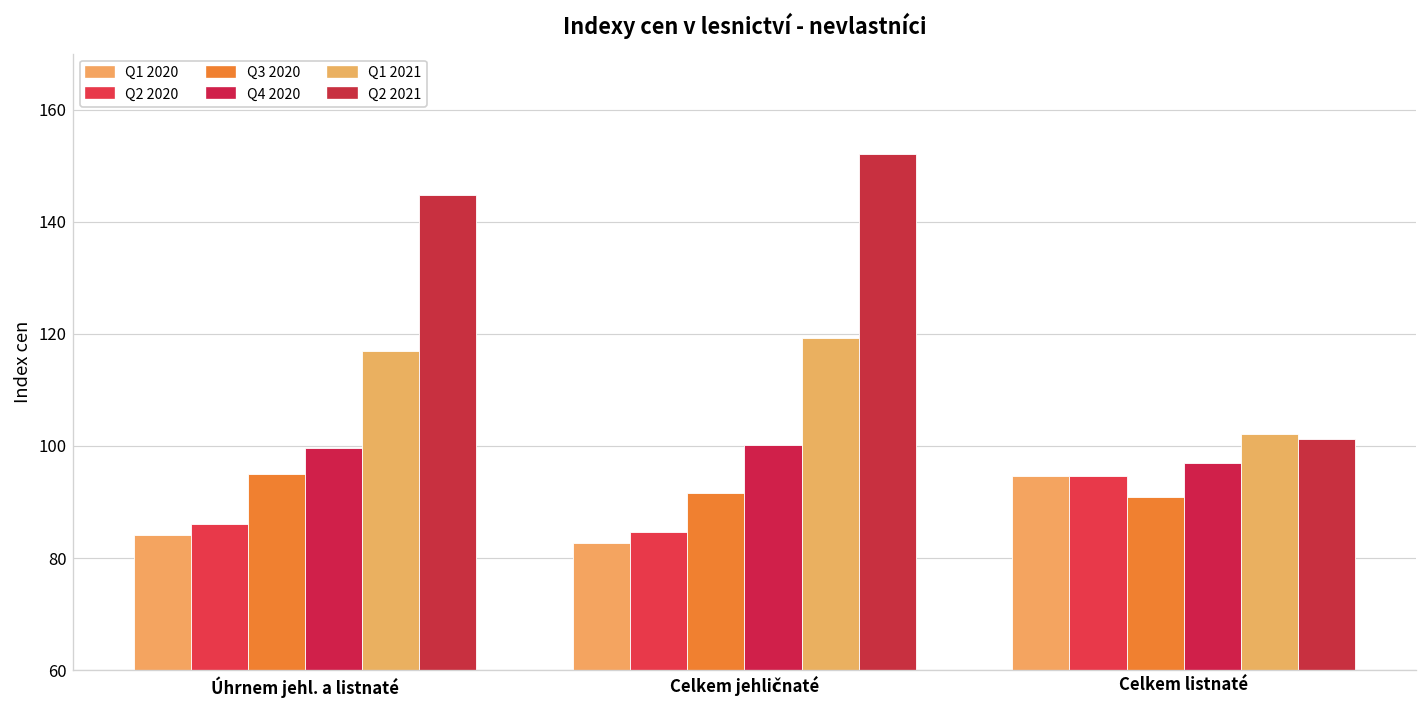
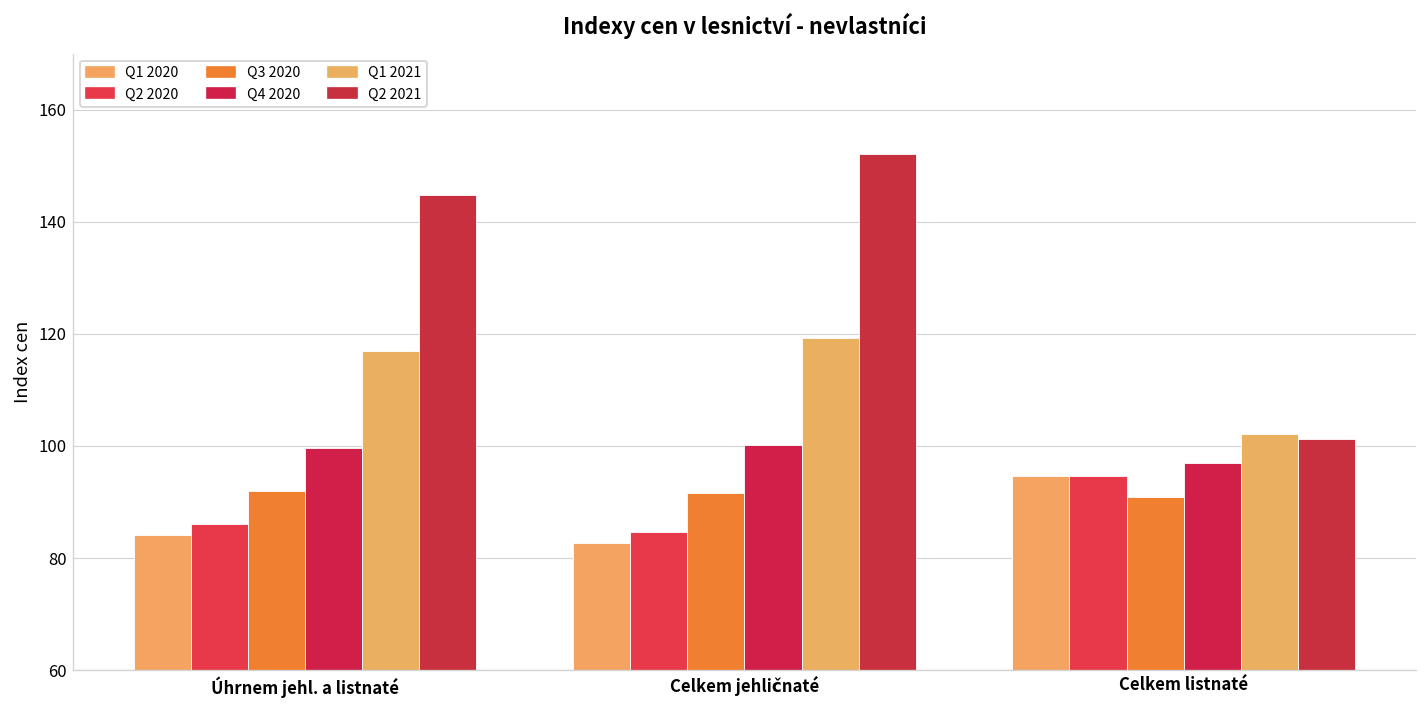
Q3 2020, Úhrnem jehl. a listnaté: 95 -> 92
